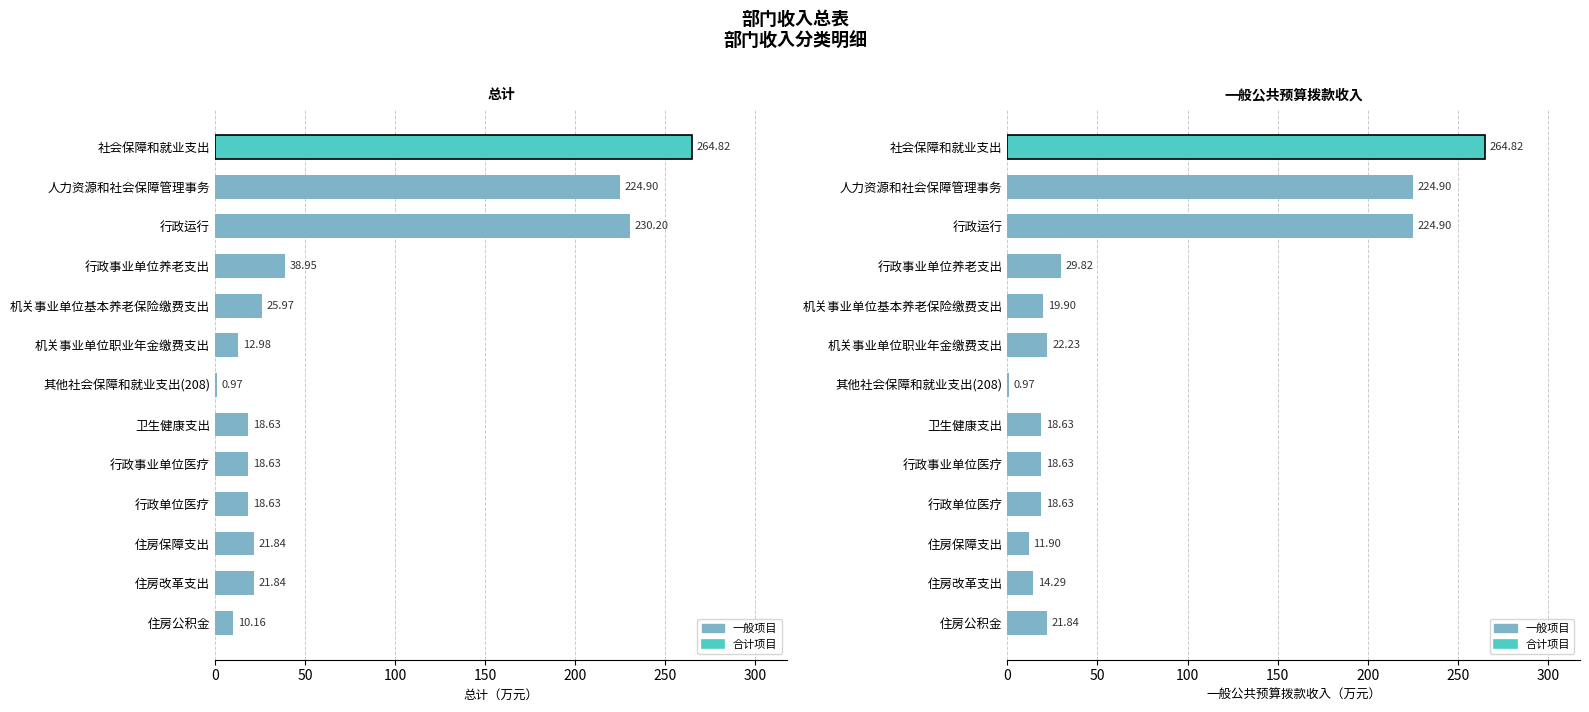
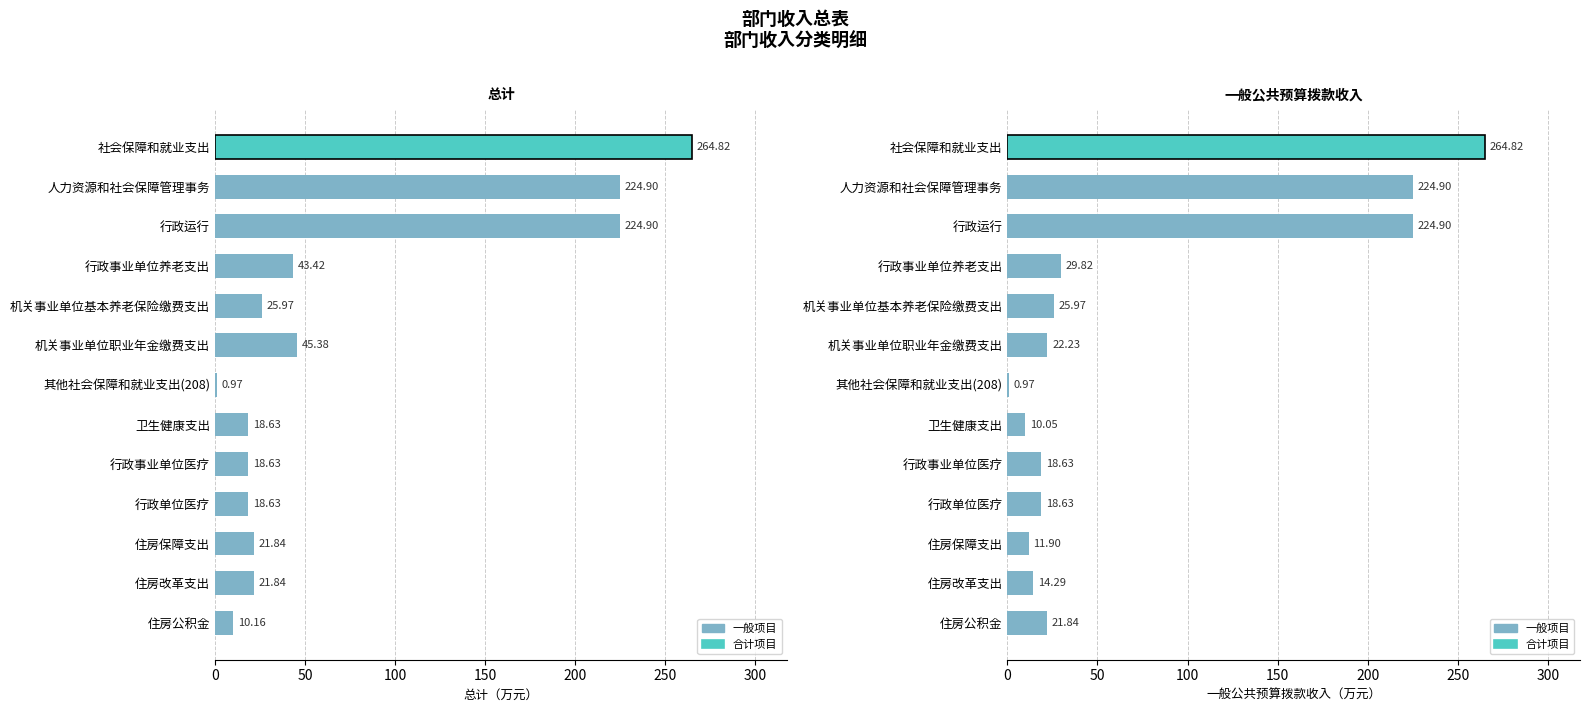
总计, 行政运行: 230.20 -> 224.90
总计, 行政事业单位养老支出: 38.95 -> 43.42
总计, 机关事业单位职业年金缴费支出: 12.98 -> 45.38
一般公共预算拨款收入, 机关事业单位基本养老保险缴费支出: 19.90 -> 25.97
一般公共预算拨款收入, 卫生健康支出: 18.63 -> 10.05
